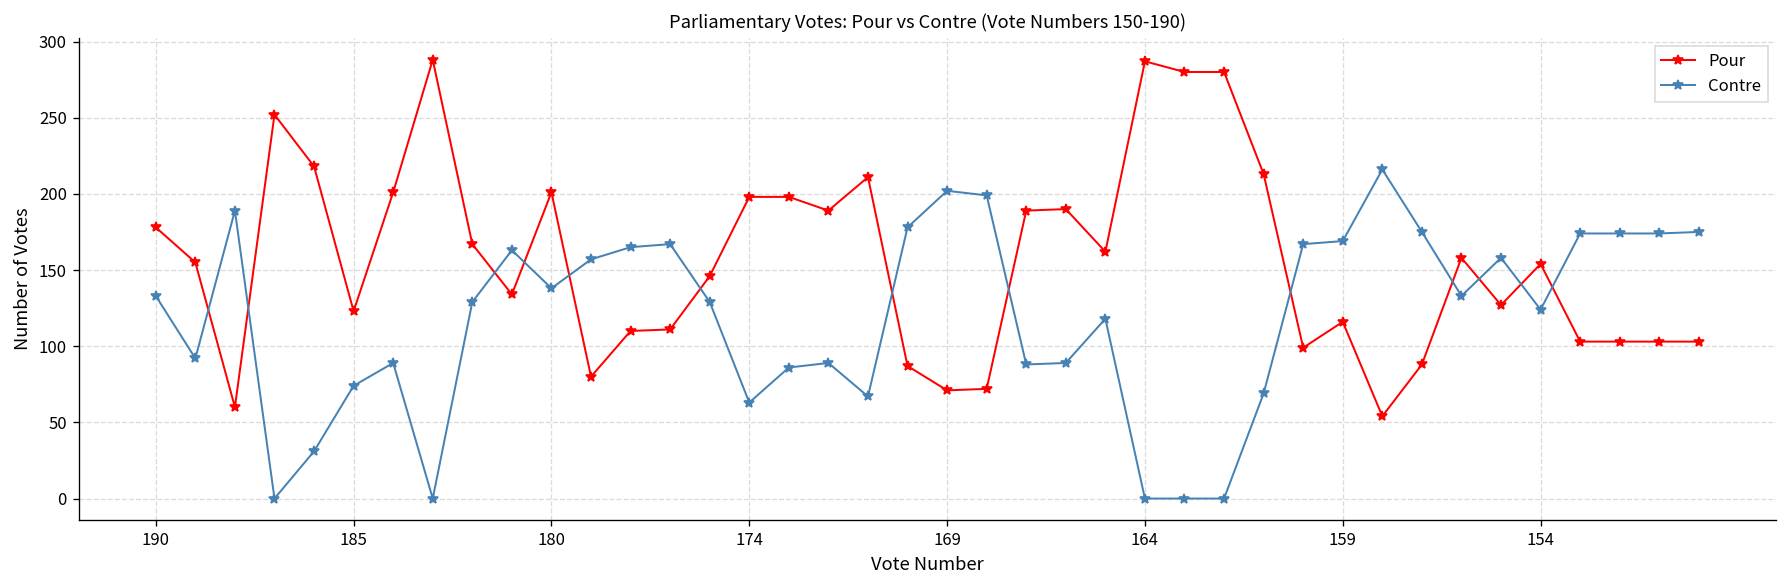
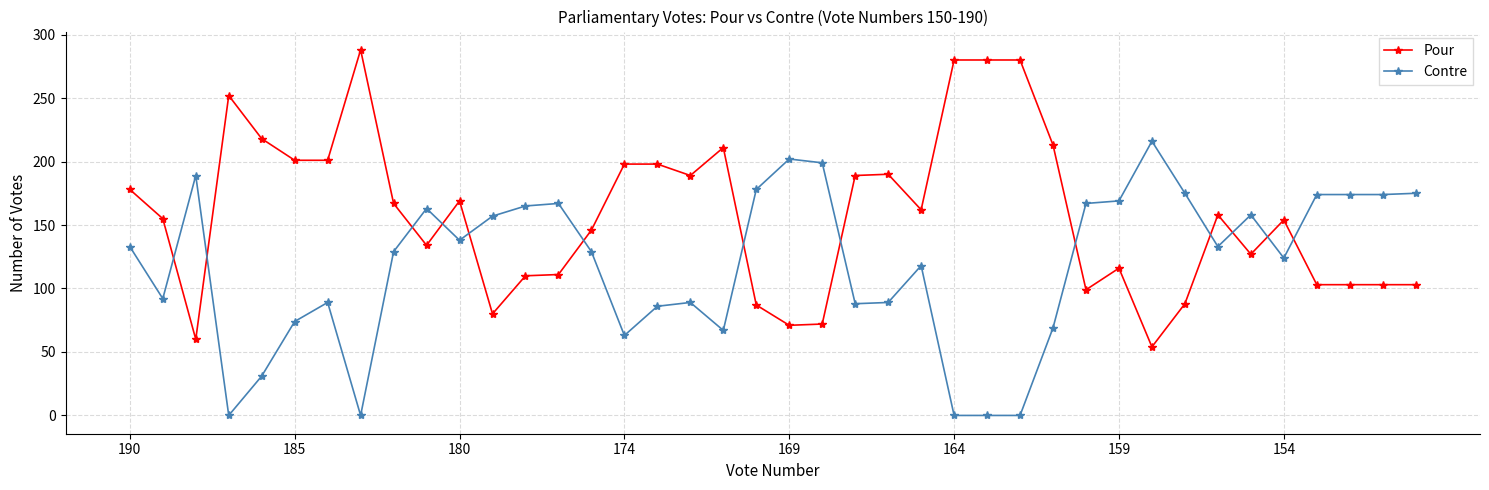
Pour, 185: 123 -> 201
Pour, 180: 201 -> 169
Pour, 164: 287 -> 280
